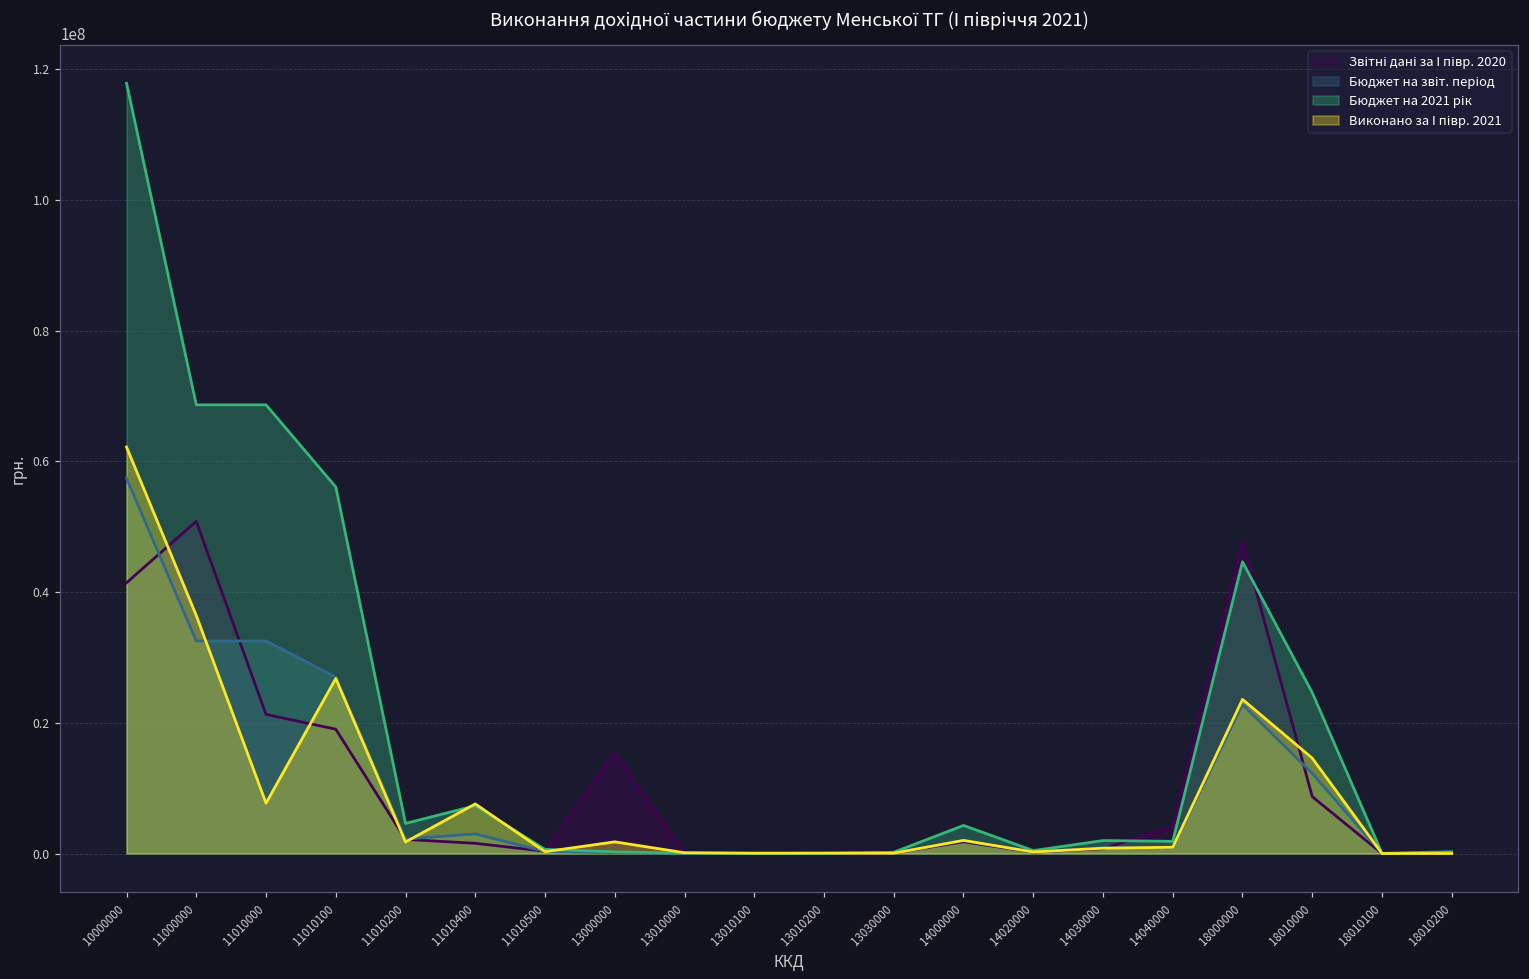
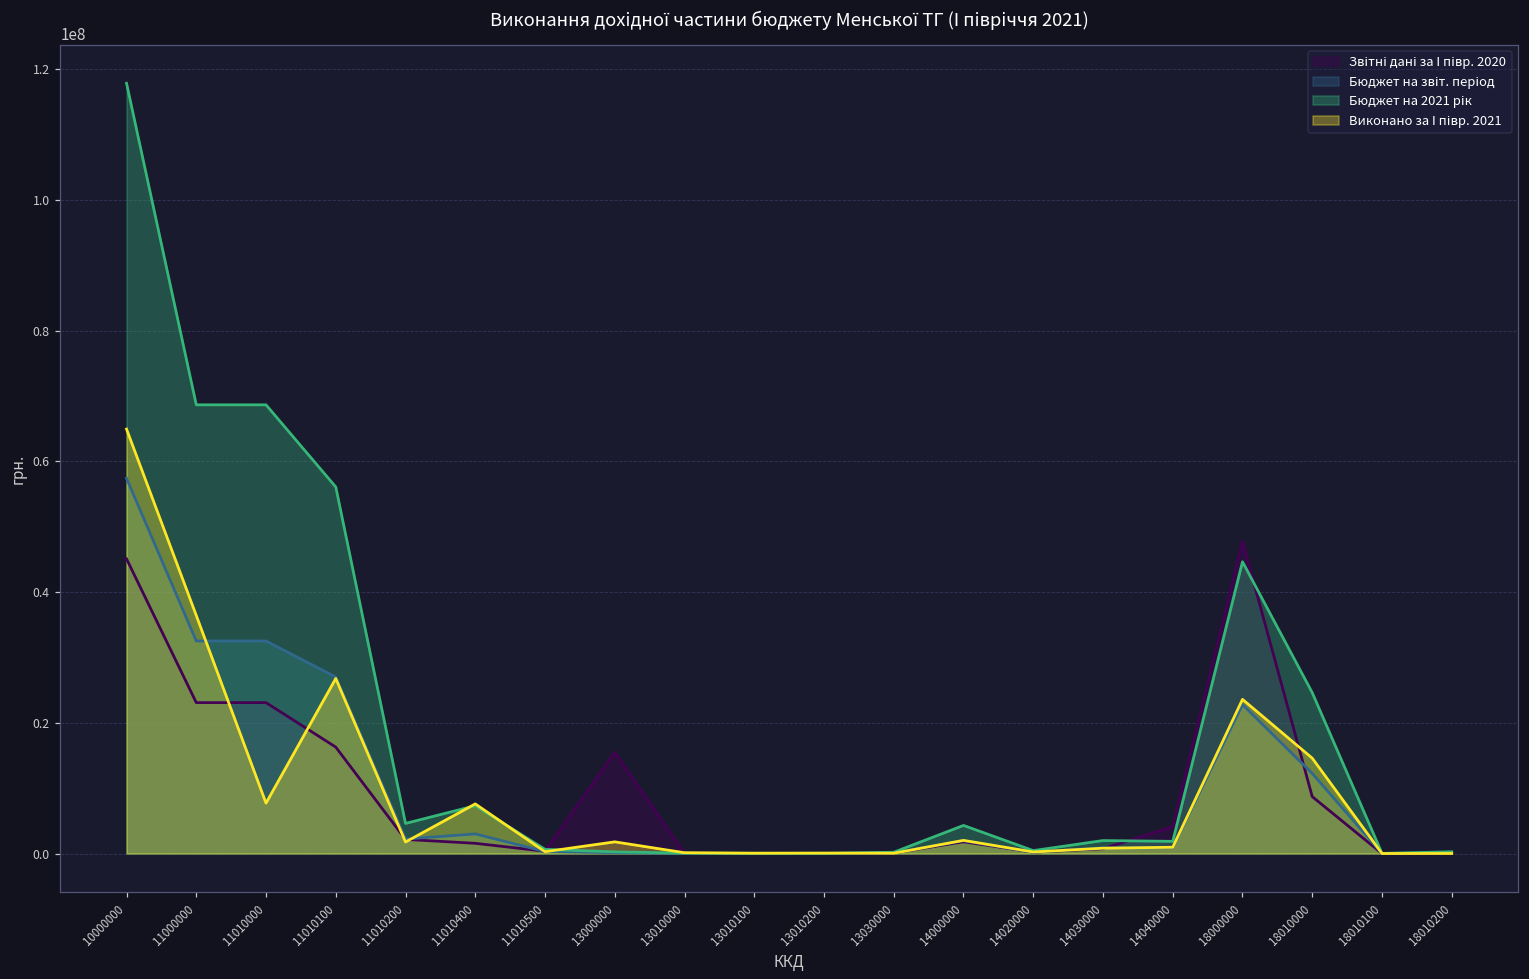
Звітні дані за І півр. 2020, 10000000: 41000000 -> 45000000
Виконано за І півр. 2021, 10000000: 62000000 -> 65000000
Звітні дані за І півр. 2020, 11000000: 51000000 -> 23000000
Звітні дані за І півр. 2020, 11010000: 21000000 -> 23000000
Звітні дані за І півр. 2020, 11010100: 19000000 -> 16000000
